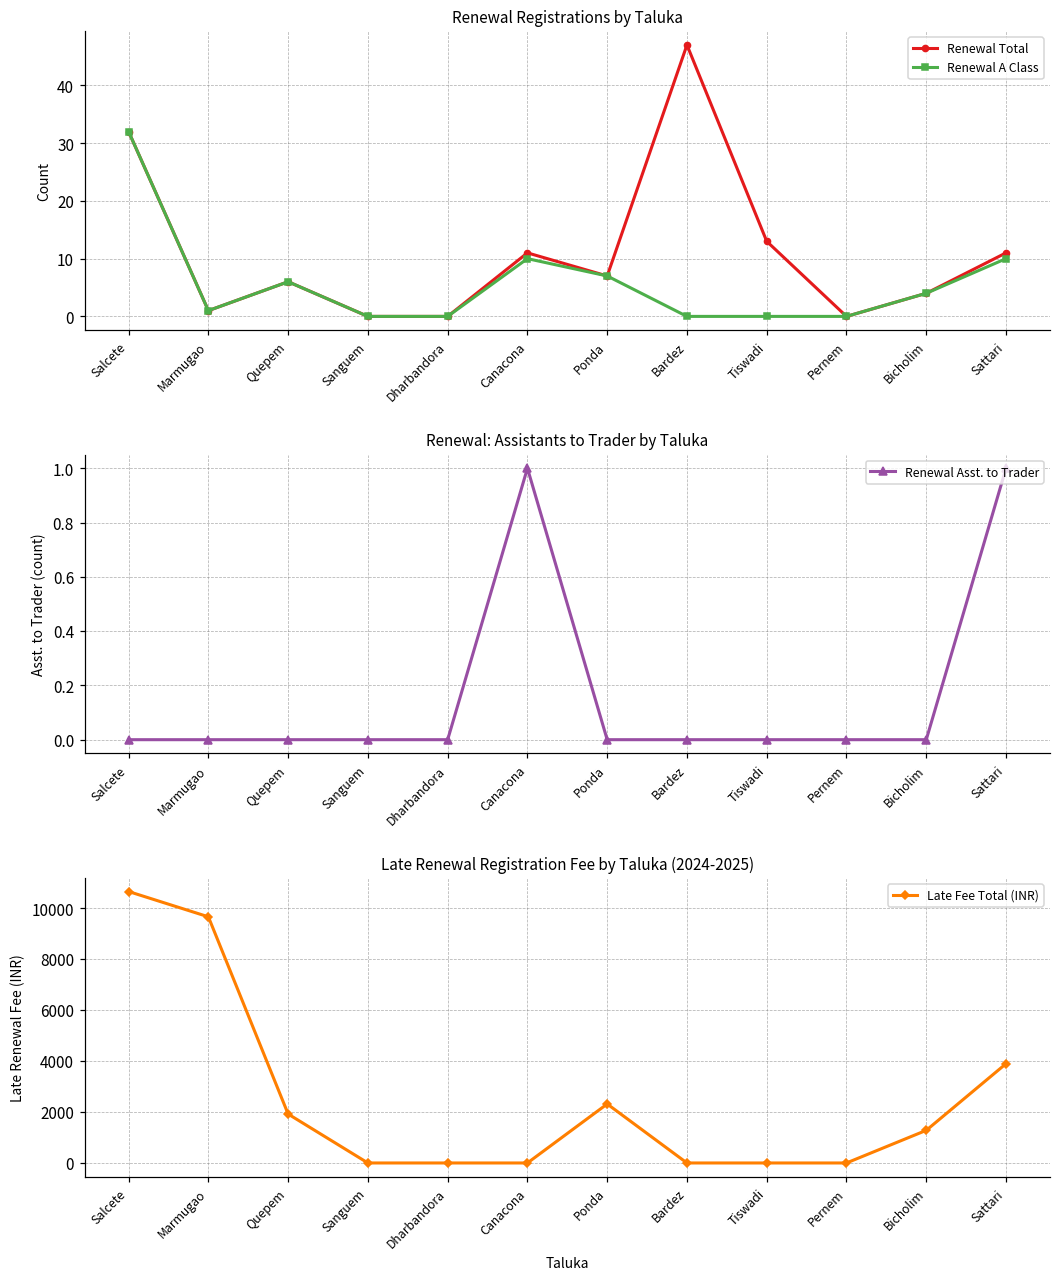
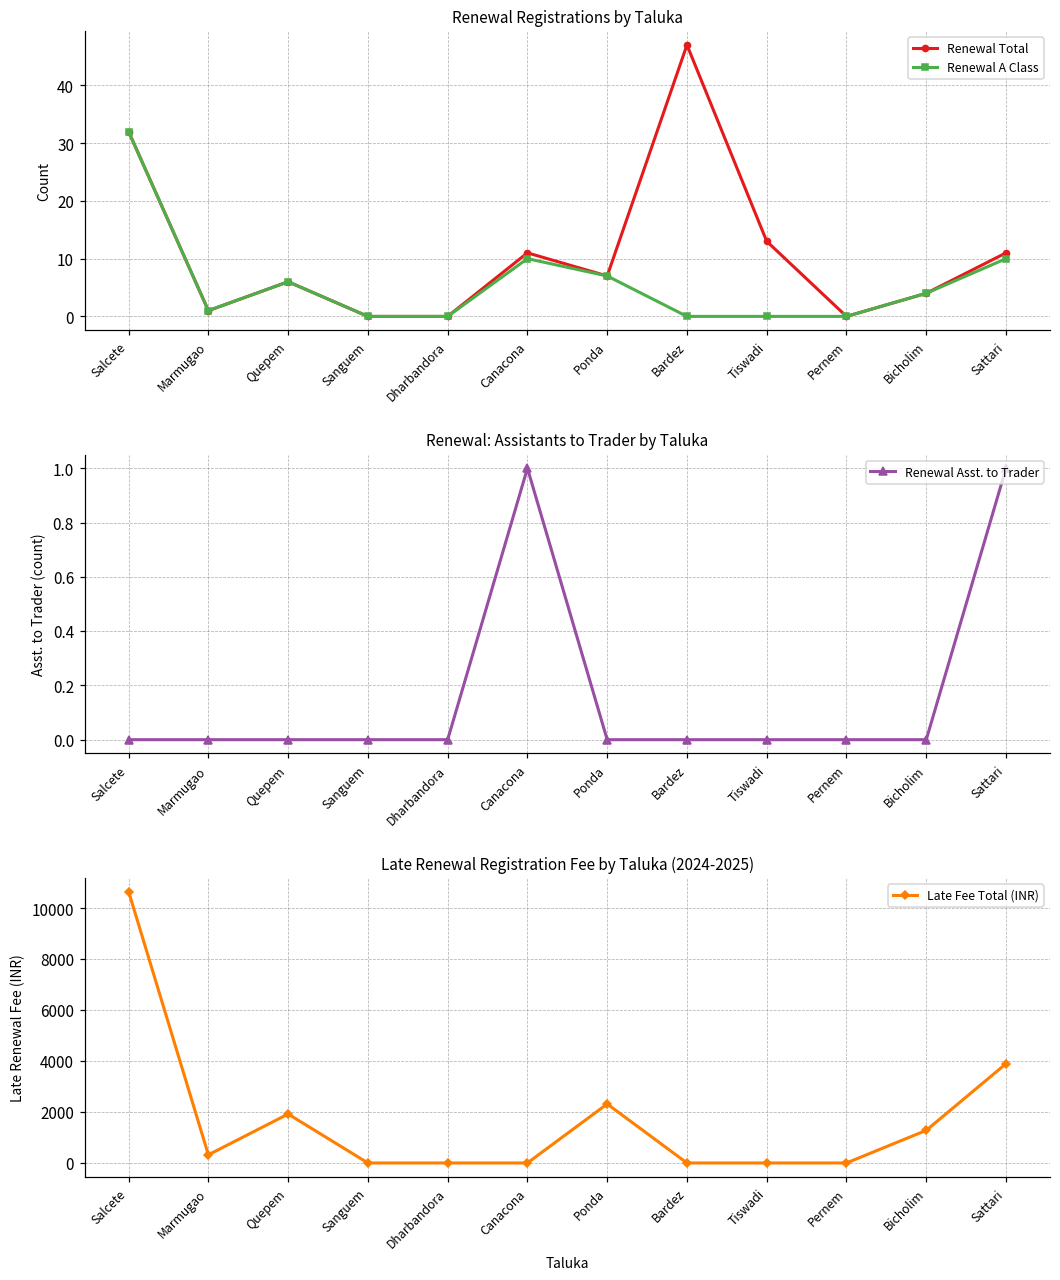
Late Renewal Registration Fee by Taluka (2024-2025), Marmugao: 9700 -> 300
